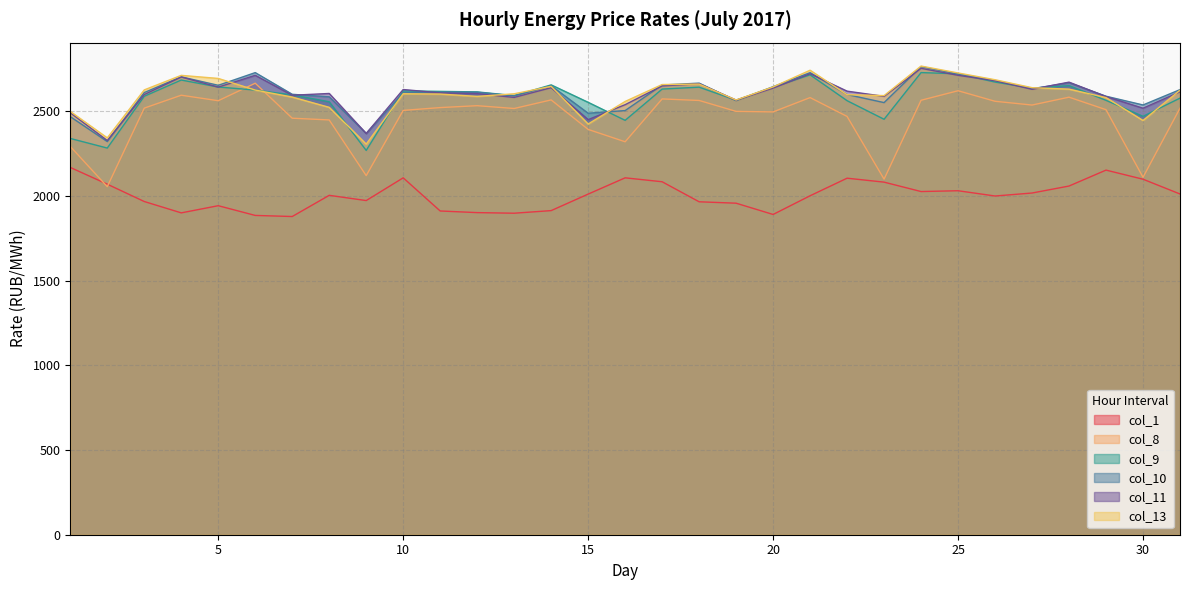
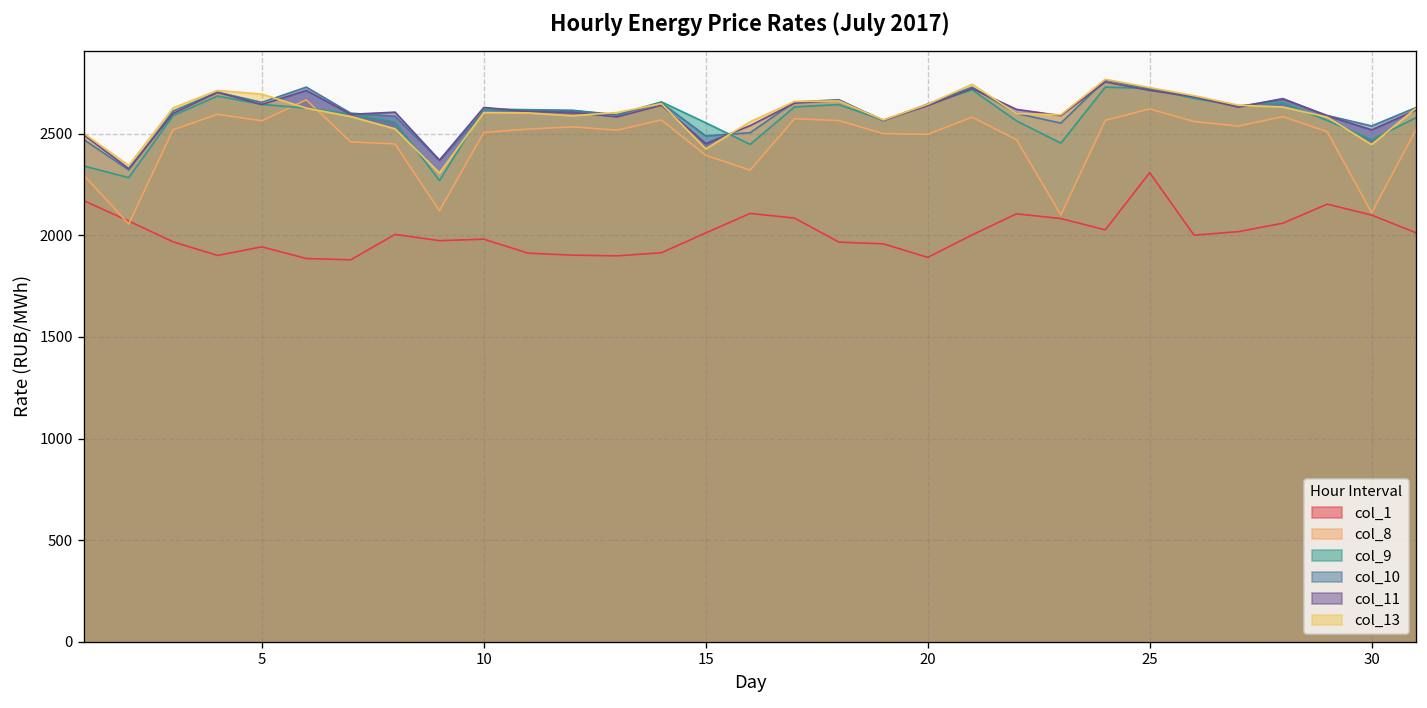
col_1, 10: 2110 -> 1980
col_1, 25: 2030 -> 2310
